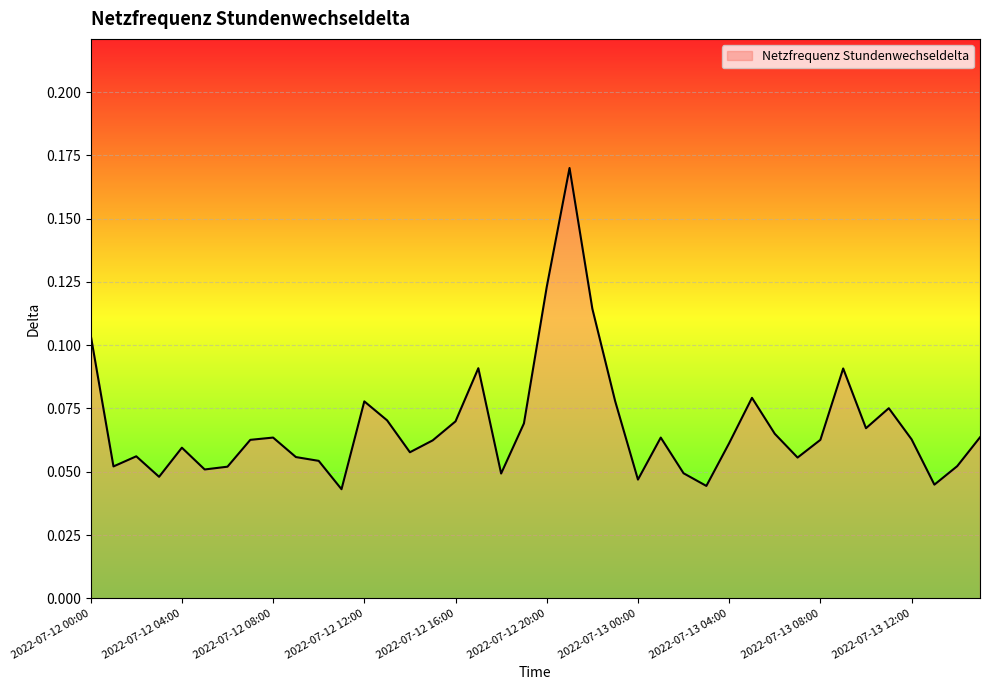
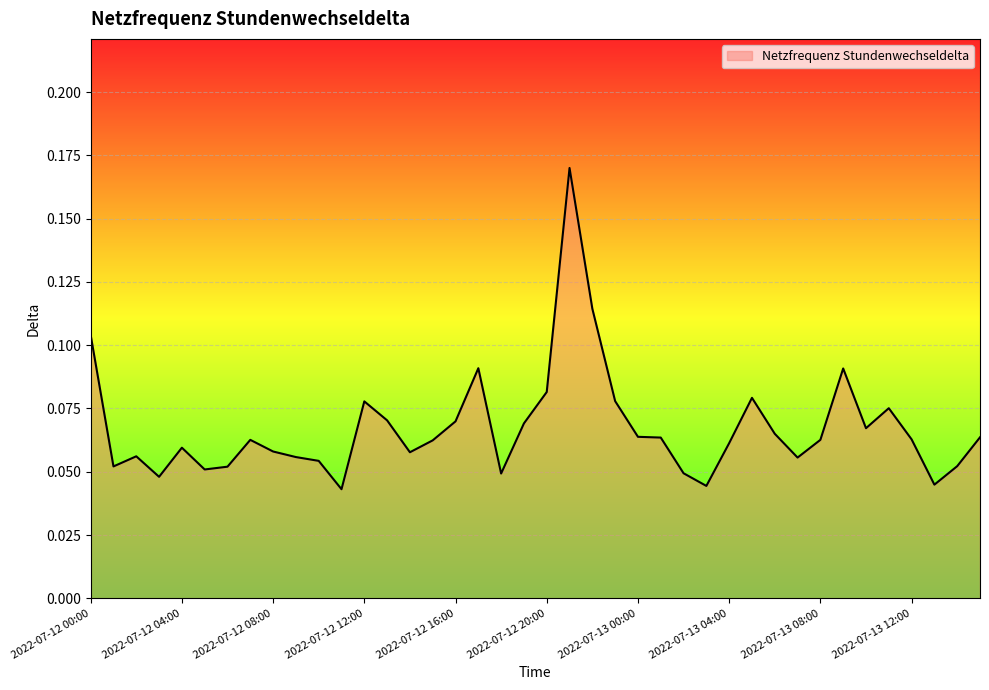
2022-07-12 08:00: 0.064 -> 0.058
2022-07-12 20:00: 0.123 -> 0.082
2022-07-13 00:00: 0.047 -> 0.064
